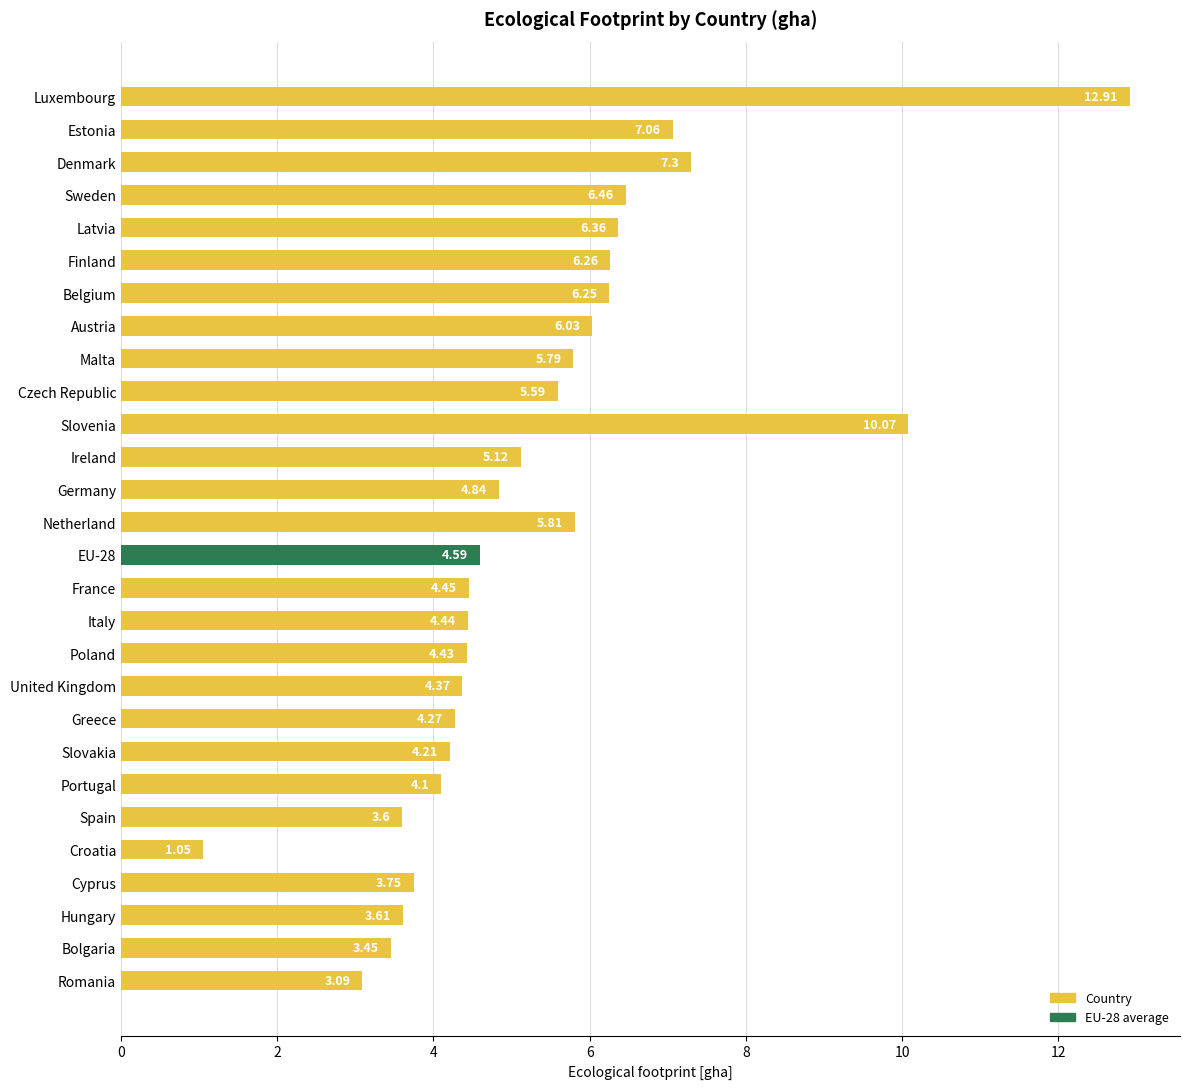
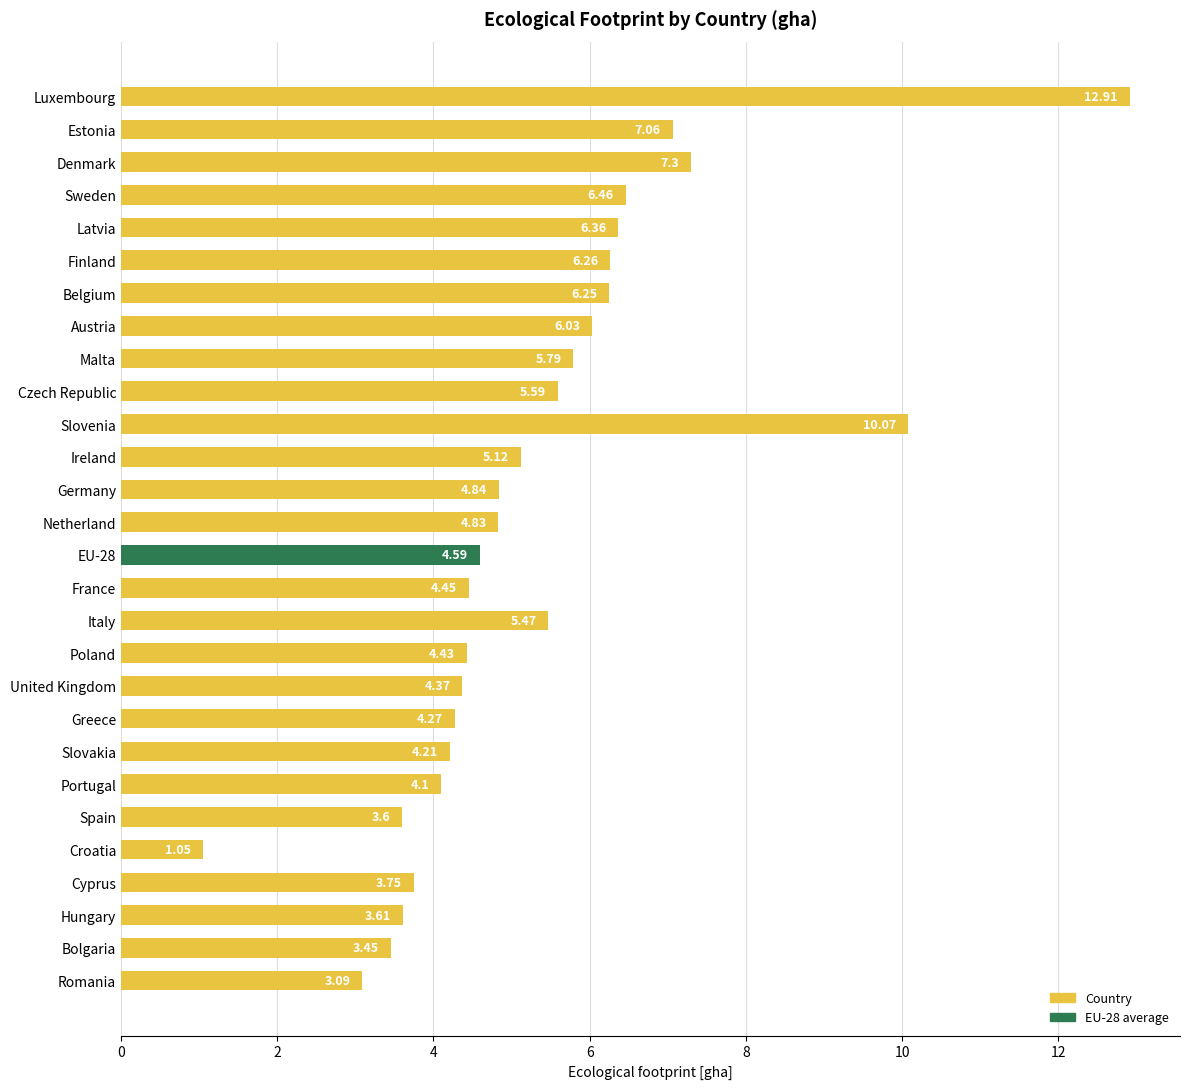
Netherland: 5.81 -> 4.83
Italy: 4.44 -> 5.47
